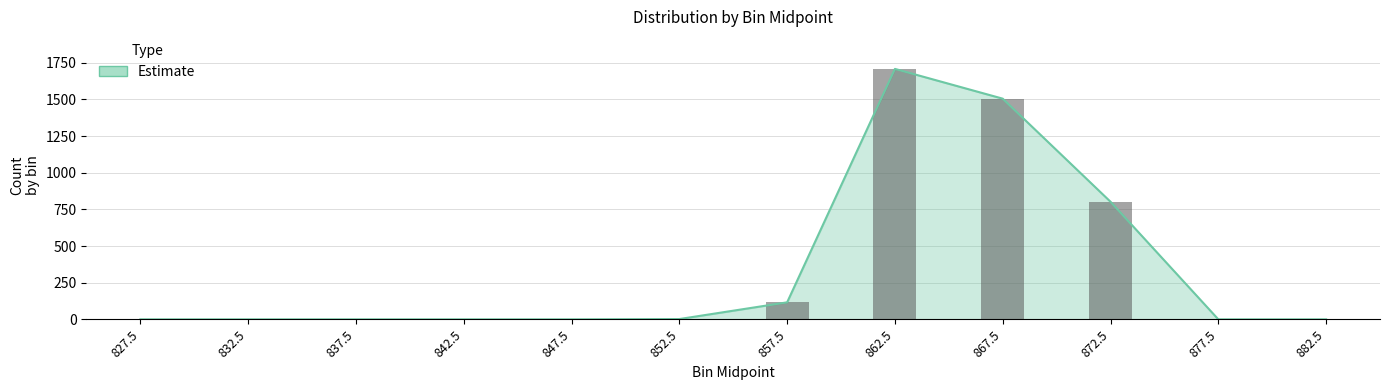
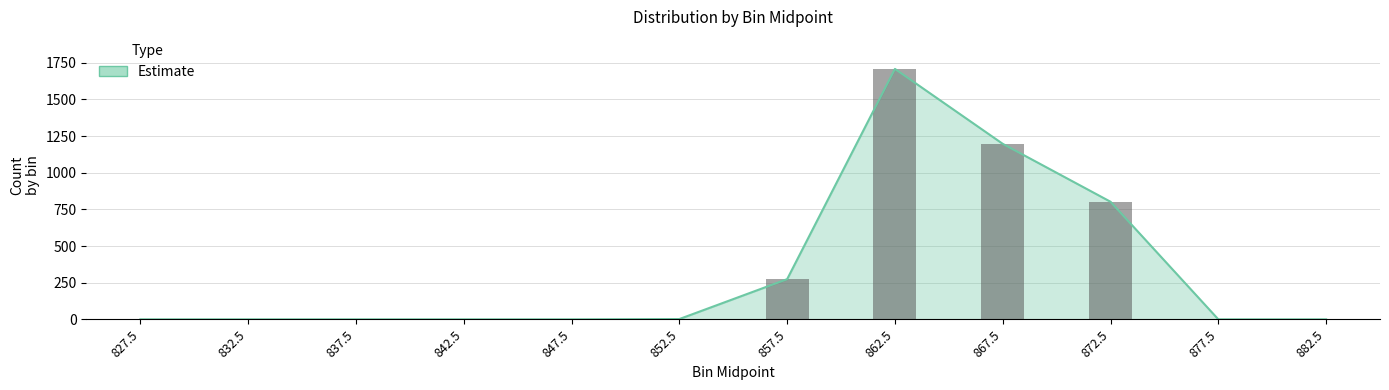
857.5: 120 -> 270
867.5: 1510 -> 1200
